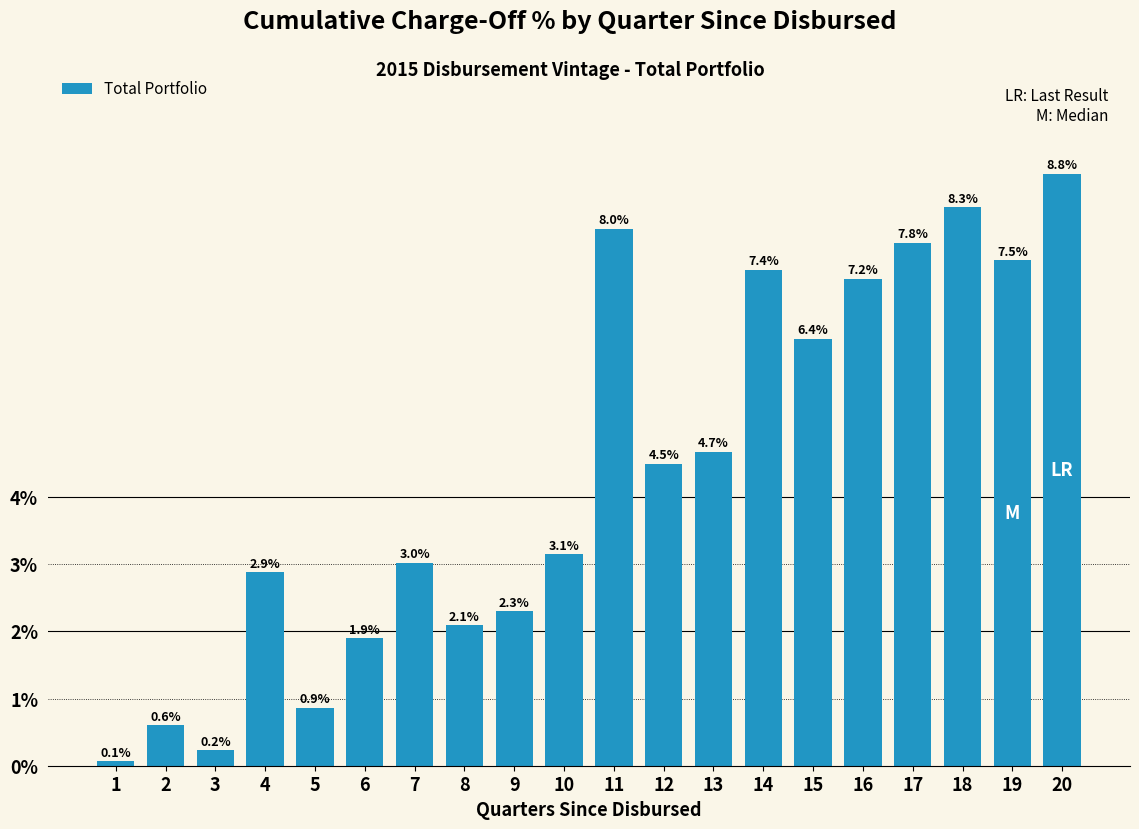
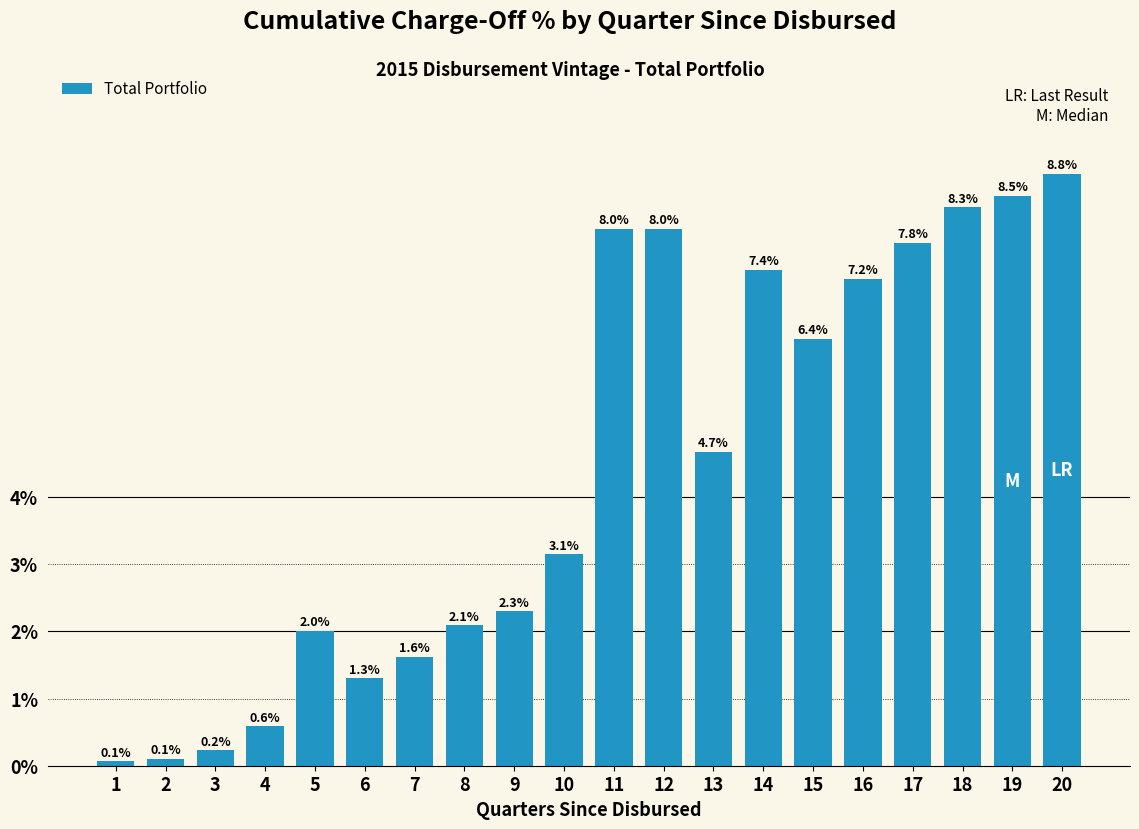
2: 0.6% -> 0.1%
4: 2.9% -> 0.6%
5: 0.9% -> 2.0%
6: 1.9% -> 1.3%
7: 3.0% -> 1.6%
12: 4.5% -> 8.0%
19: 7.5% -> 8.5%
